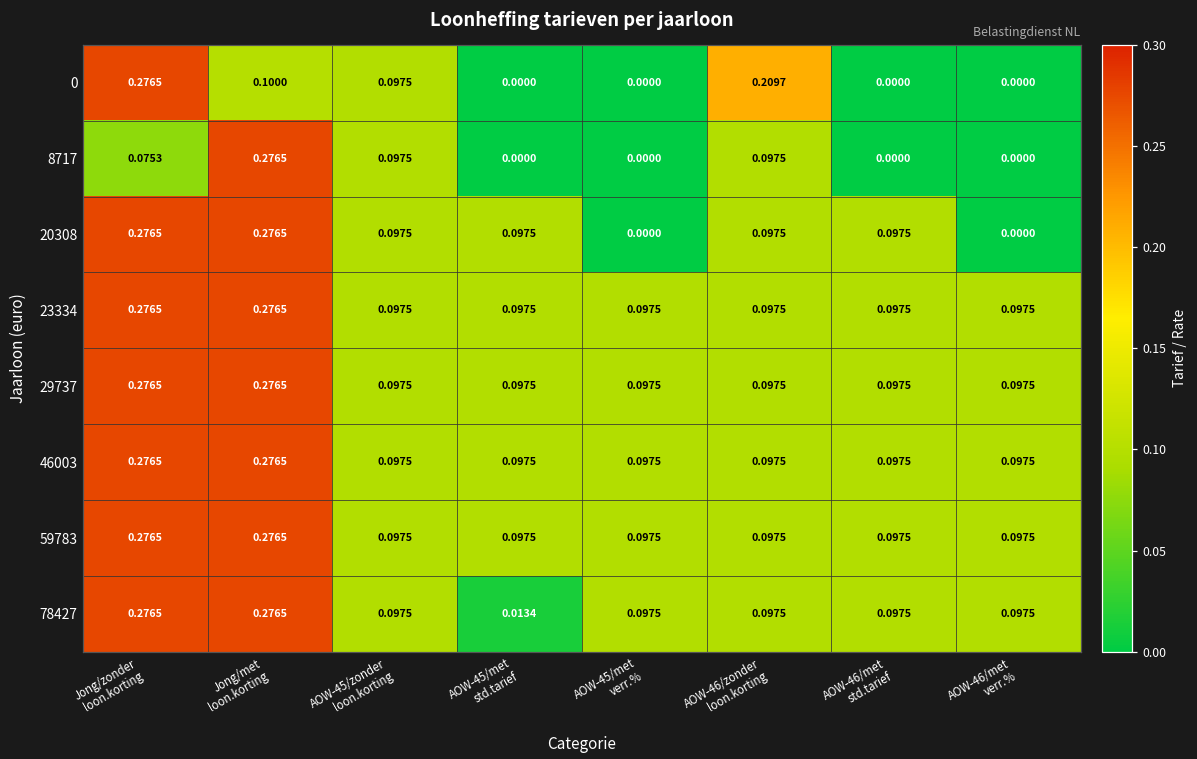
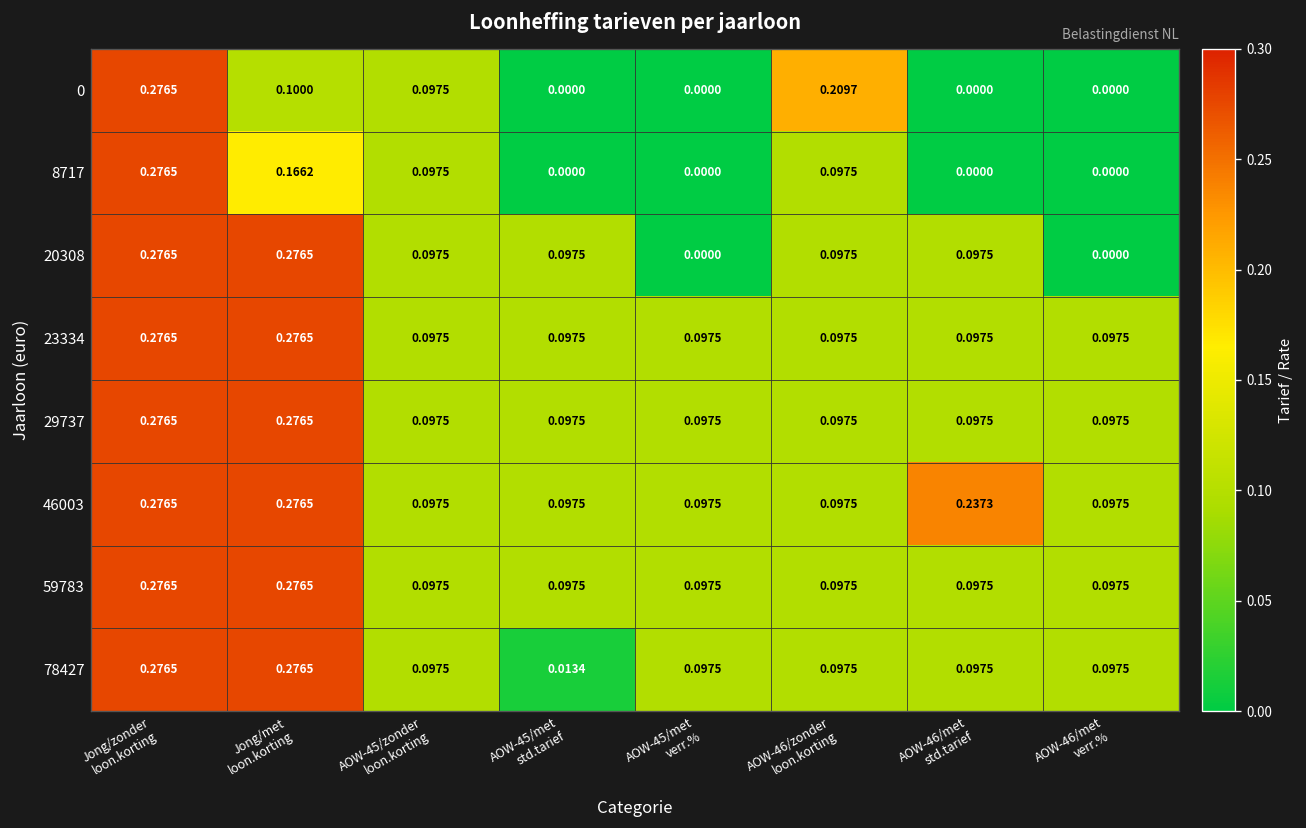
8717, Jong/zonder loon.korting: 0.0753 -> 0.2765
8717, Jong/met loon.korting: 0.2765 -> 0.1662
46003, AOW-46/met std.tarief: 0.0975 -> 0.2373
